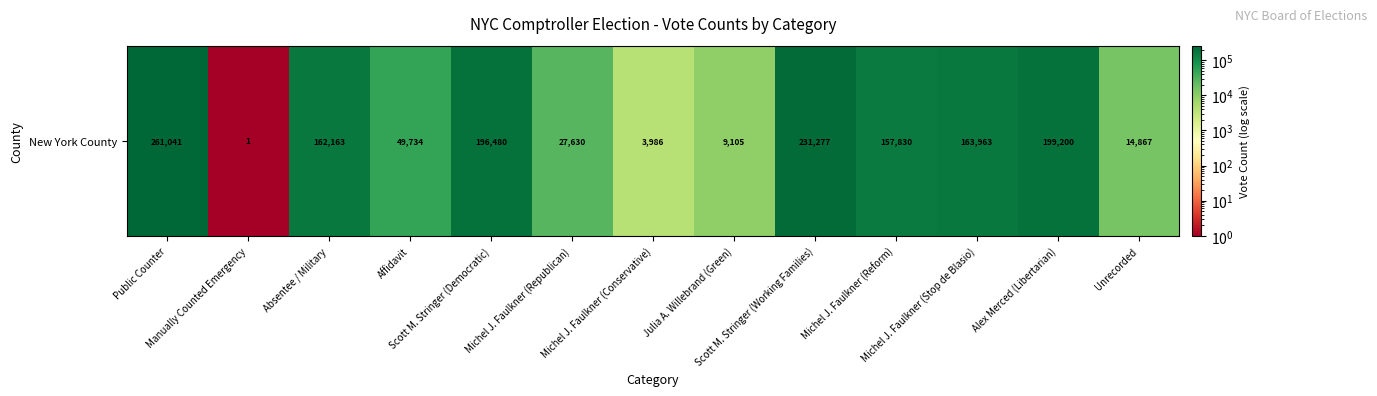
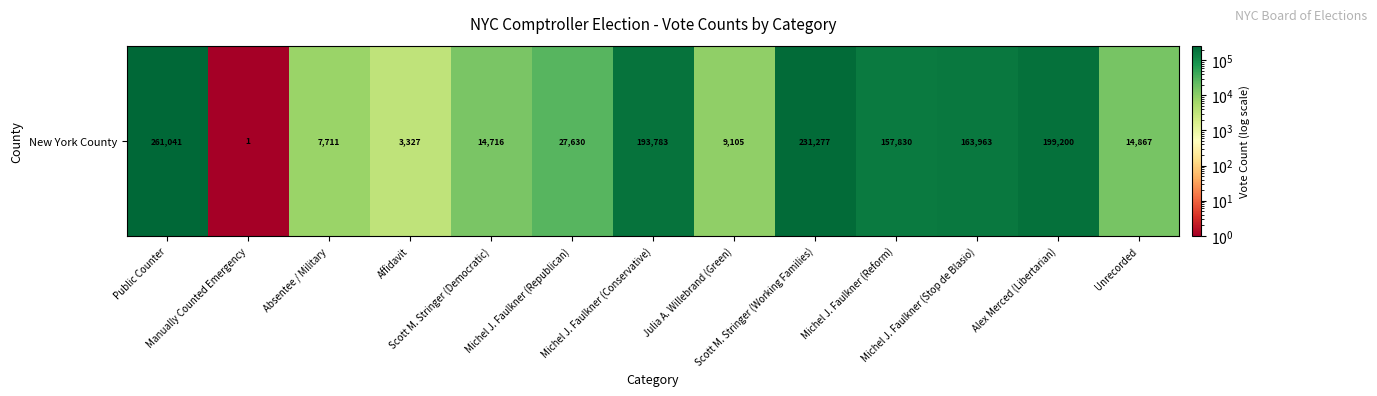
New York County, Absentee / Military: 162,163 -> 7,711
New York County, Affidavit: 49,734 -> 3,327
New York County, Scott M. Stringer (Democratic): 196,480 -> 14,716
New York County, Michel J. Faulkner (Conservative): 3,986 -> 193,783
